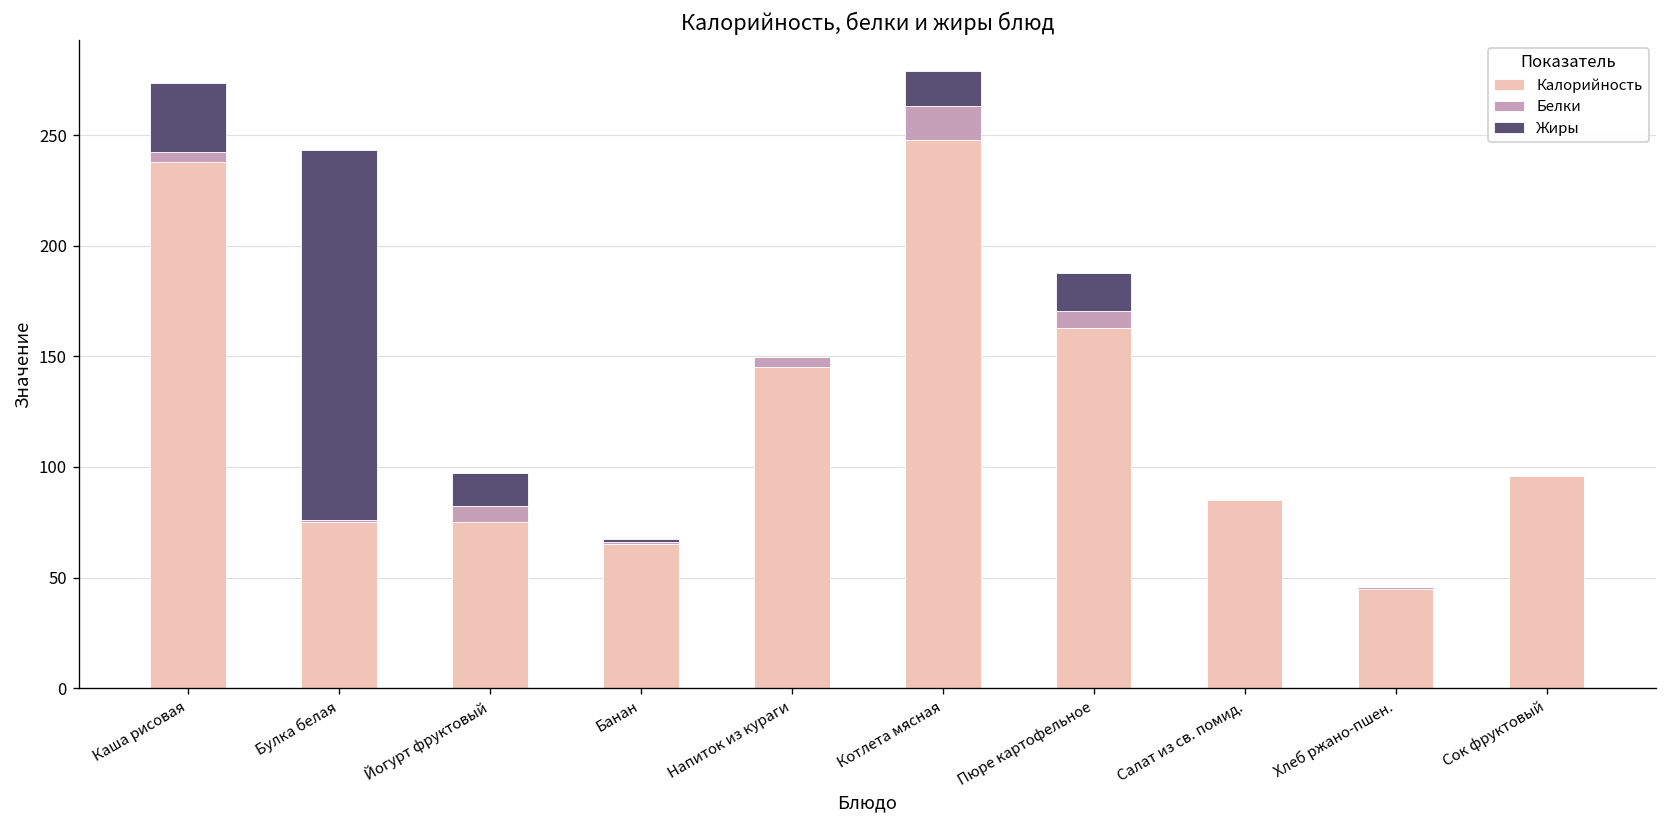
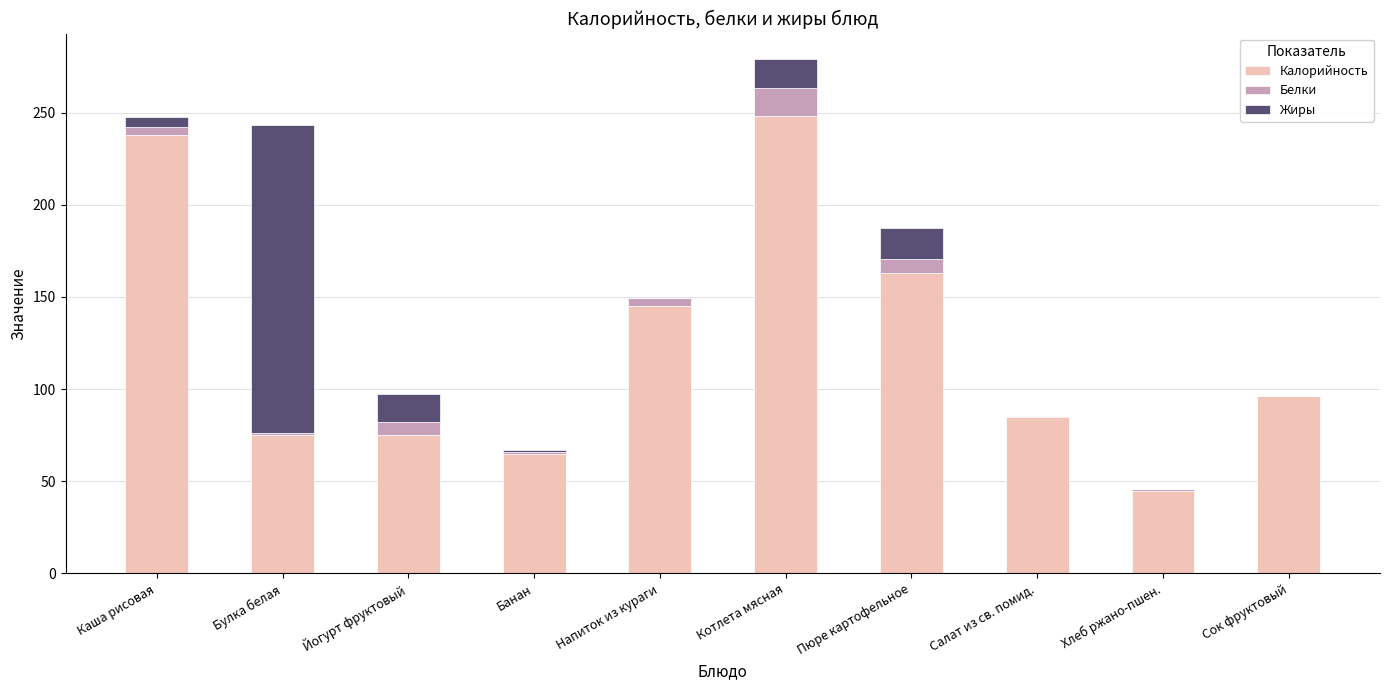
Жиры, Каша рисовая: 31 -> 5
